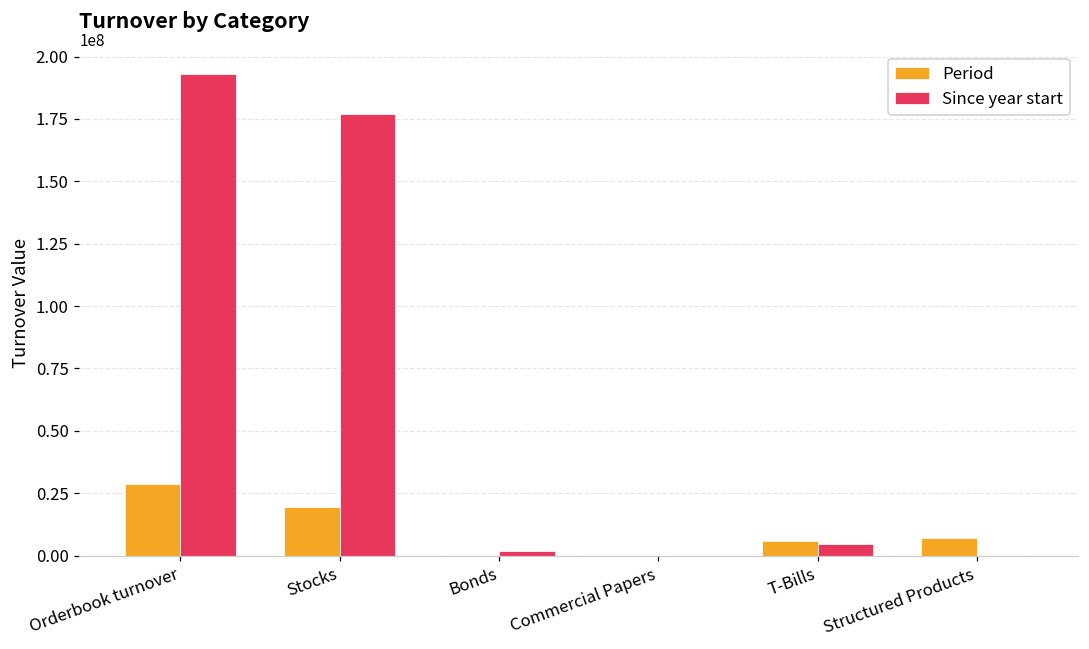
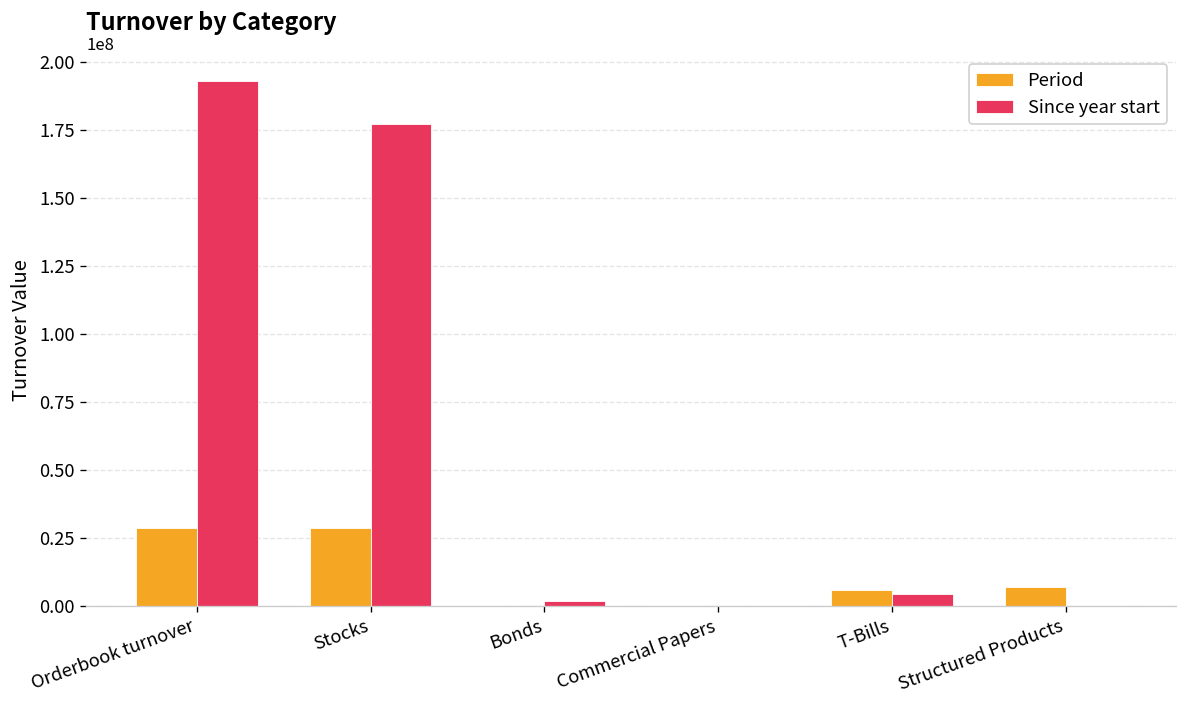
Period, Stocks: 20000000 -> 29000000
